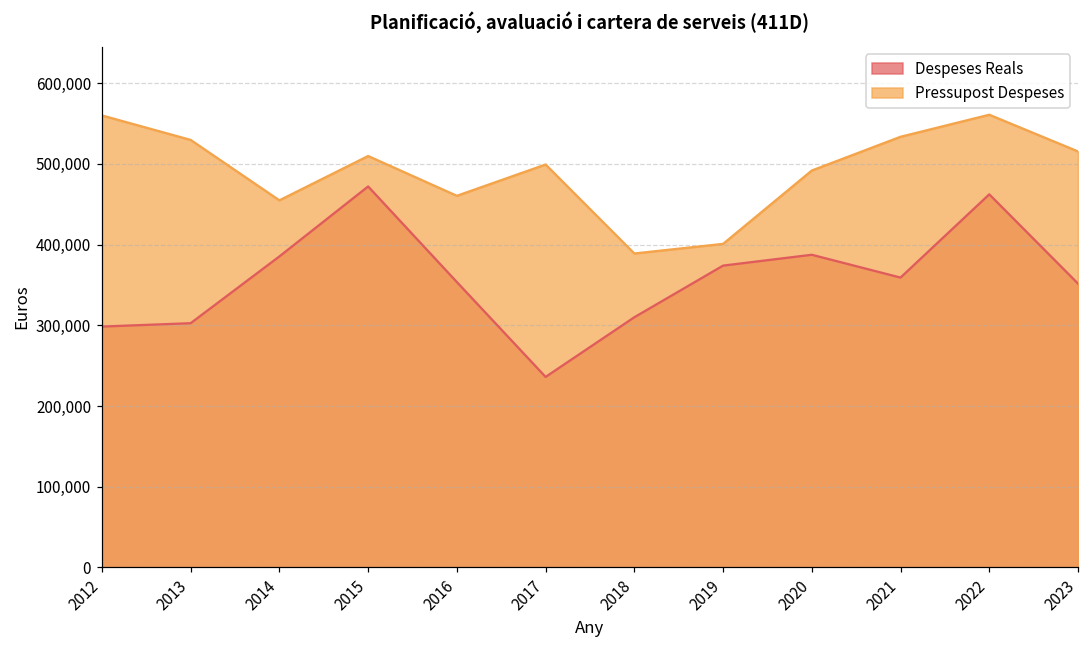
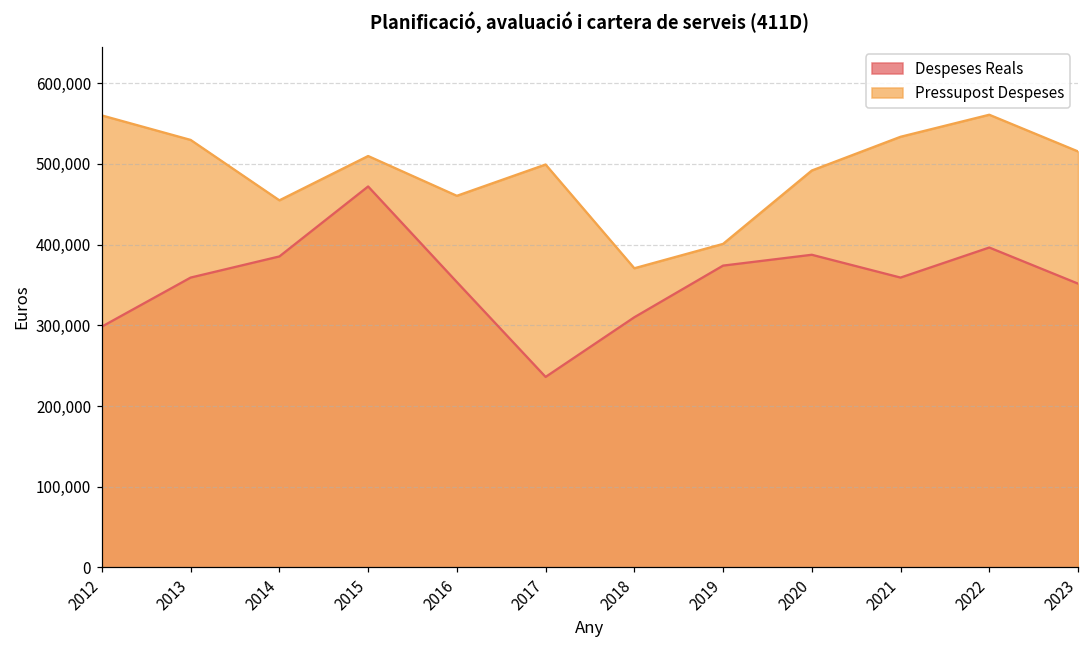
Despeses Reals, 2013: 300,000 -> 360,000
Pressupost Despeses, 2018: 390,000 -> 370,000
Despeses Reals, 2022: 460,000 -> 400,000
